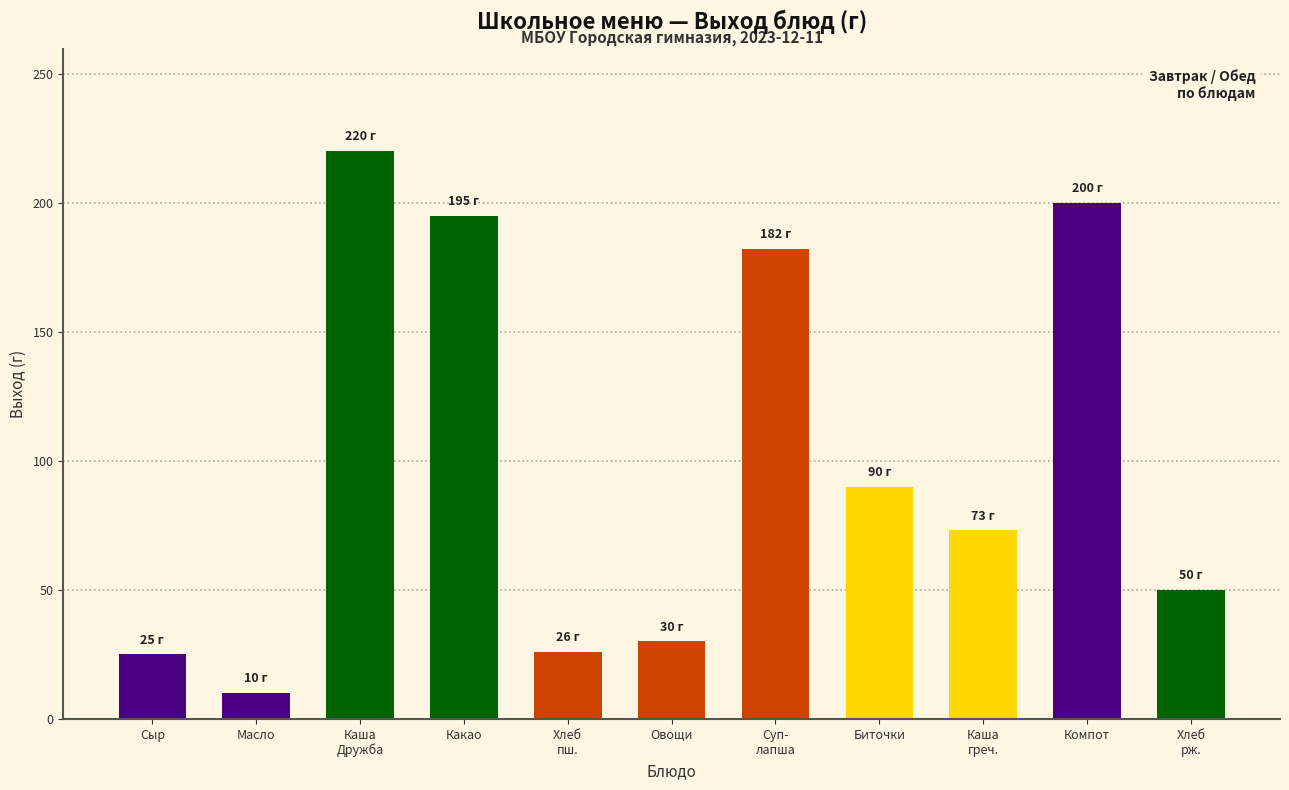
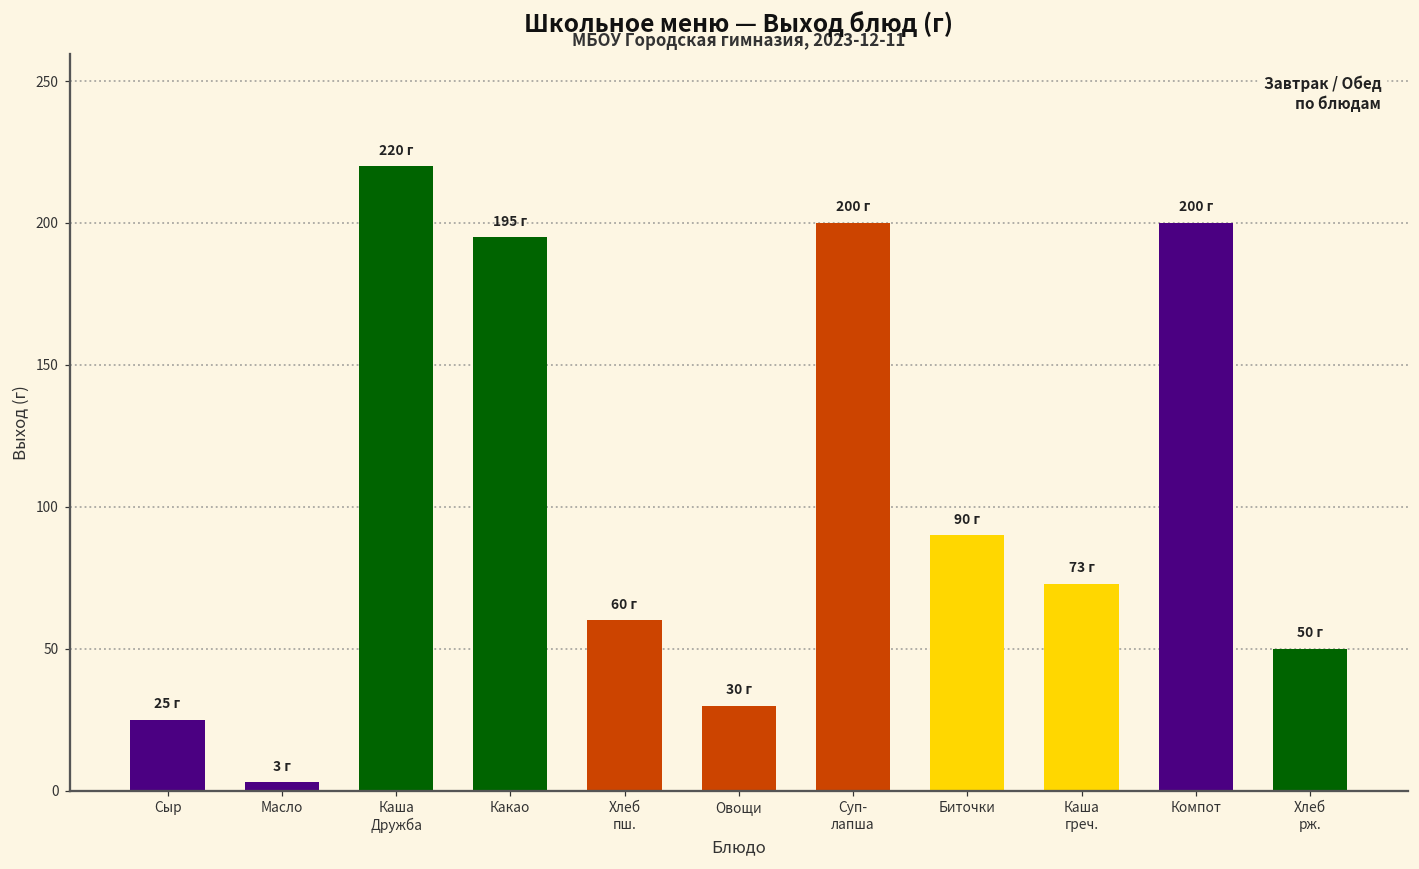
Масло: 10 -> 3
Хлеб пш.: 26 -> 60
Суп- лапша: 182 -> 200
